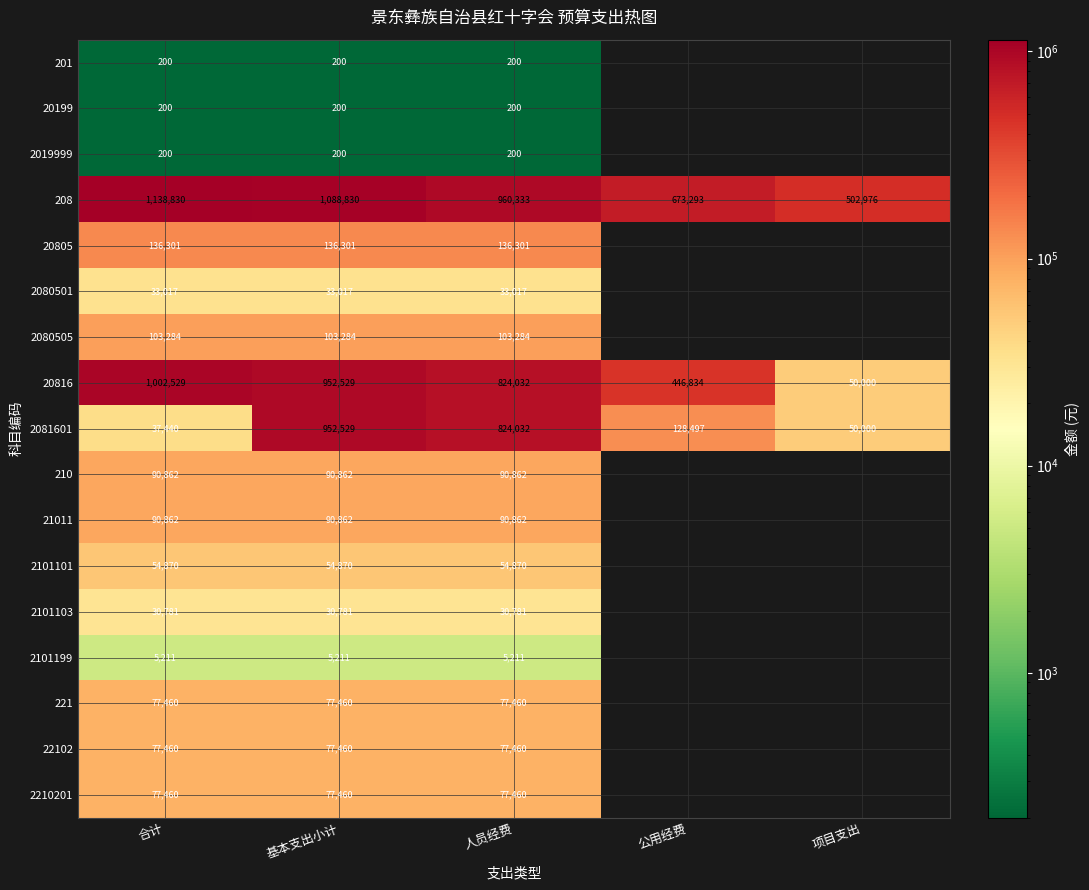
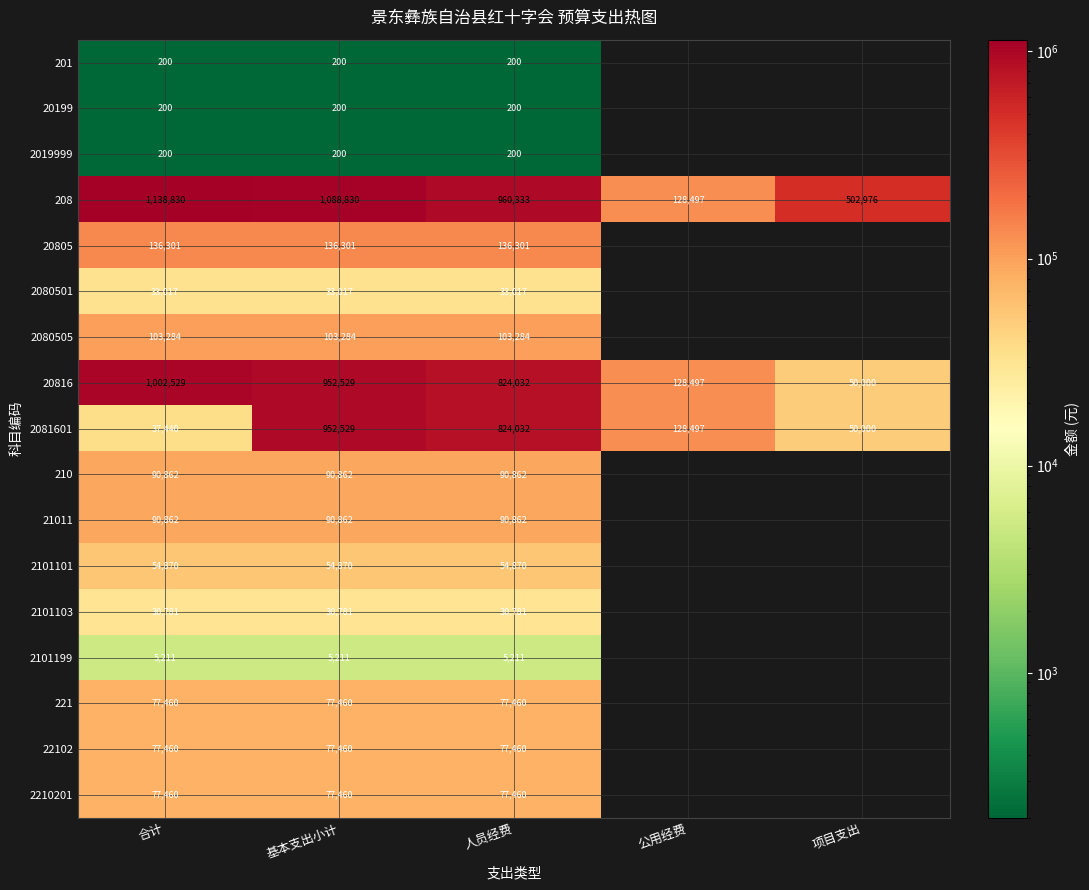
208, 公用经费: 673,293 -> 128,497
20816, 公用经费: 446,834 -> 128,497
